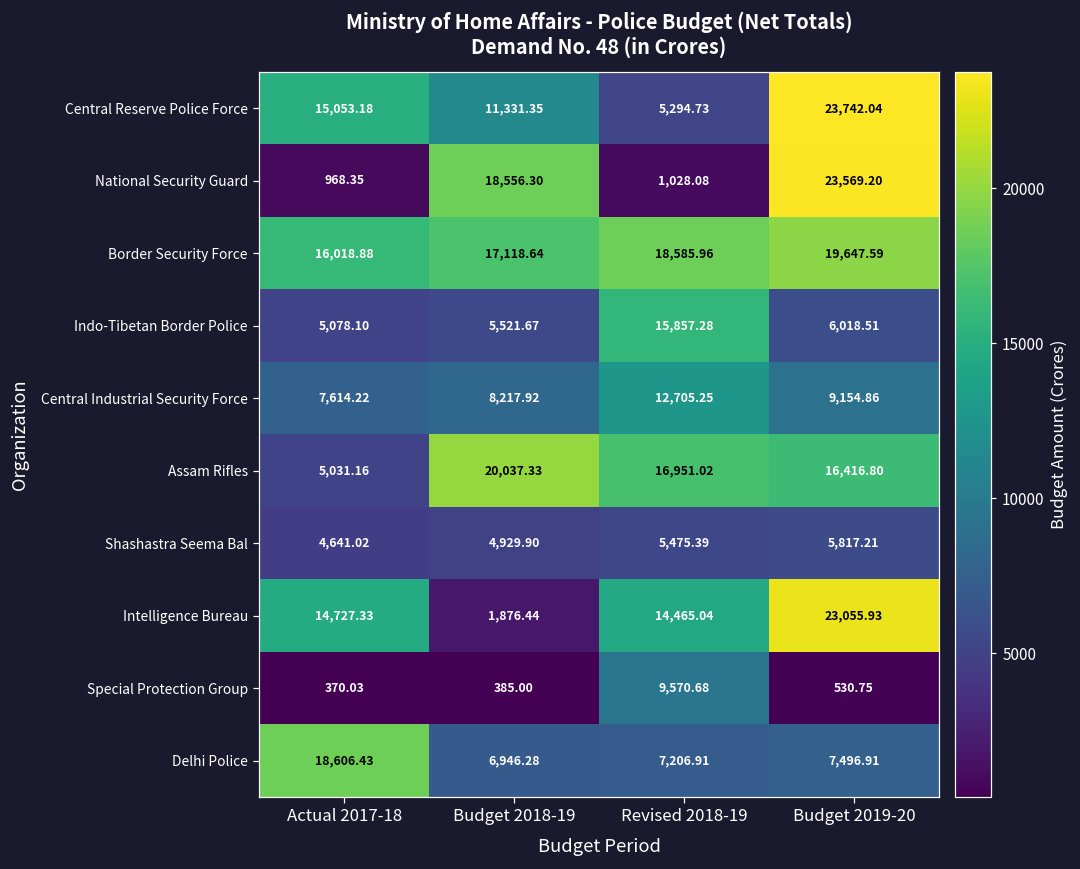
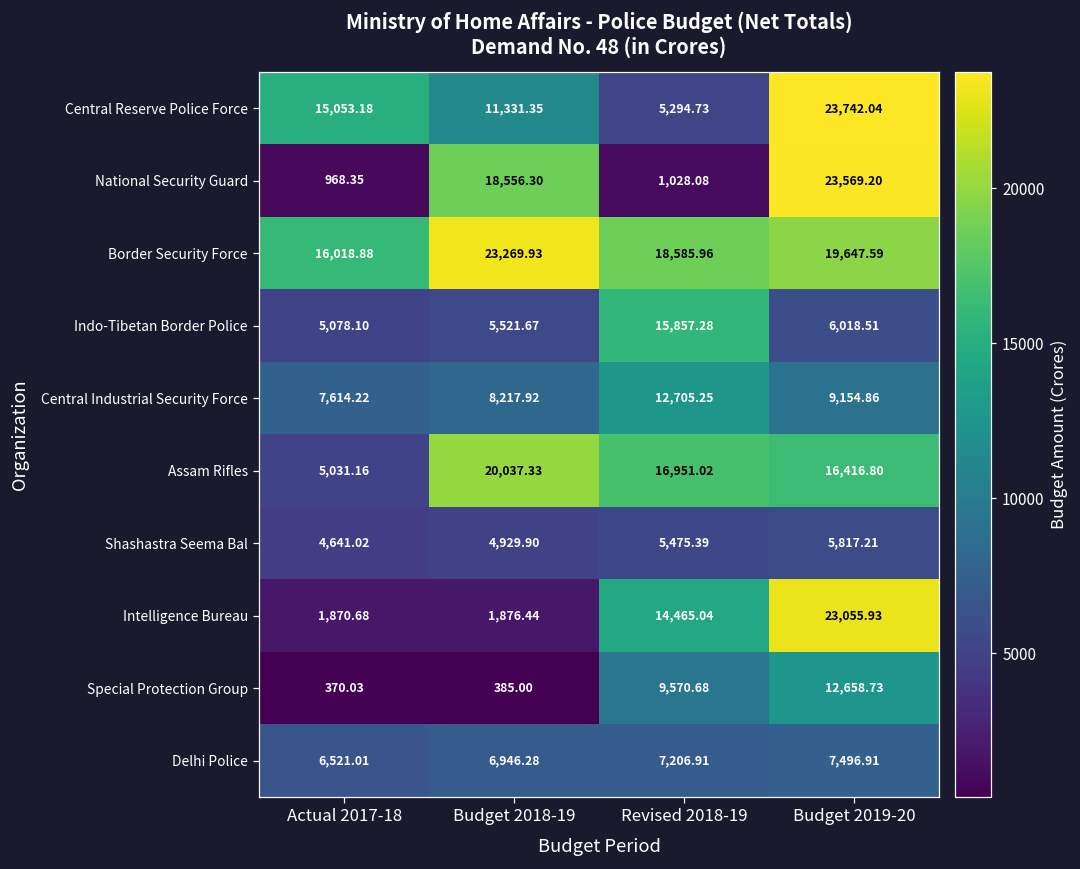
Border Security Force, Budget 2018-19: 17,118.64 -> 23,269.93
Intelligence Bureau, Actual 2017-18: 14,727.33 -> 1,870.68
Special Protection Group, Budget 2019-20: 530.75 -> 12,658.73
Delhi Police, Actual 2017-18: 18,606.43 -> 6,521.01
